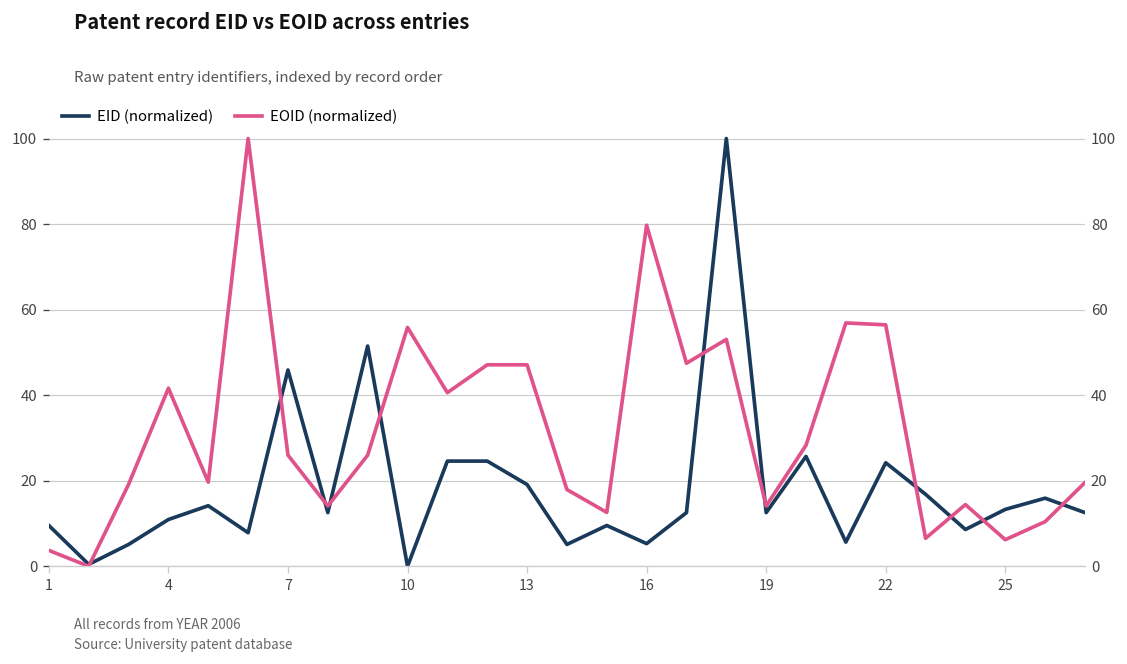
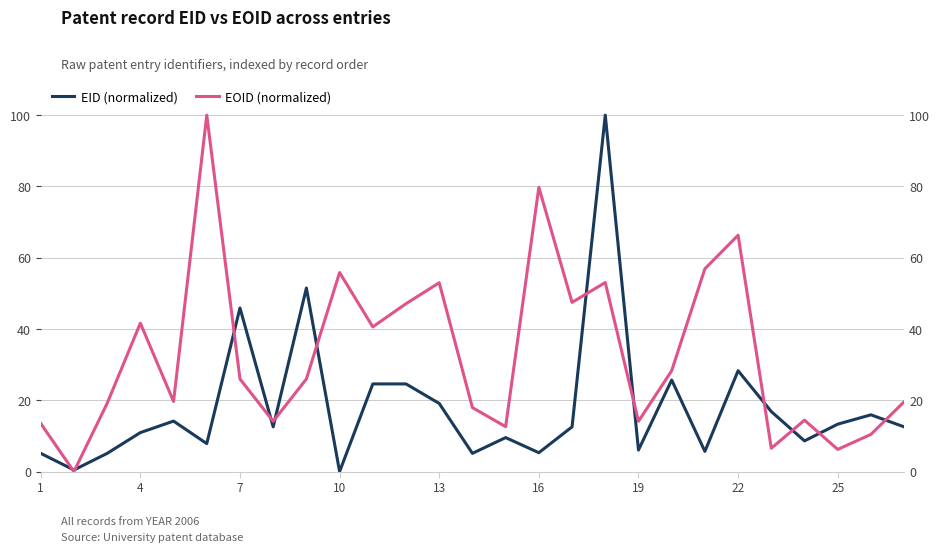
EID (normalized), 1: 10 -> 5
EOID (normalized), 1: 4 -> 13
EOID (normalized), 13: 47 -> 53
EID (normalized), 19: 13 -> 6
EID (normalized), 22: 24 -> 28
EOID (normalized), 22: 56 -> 66
